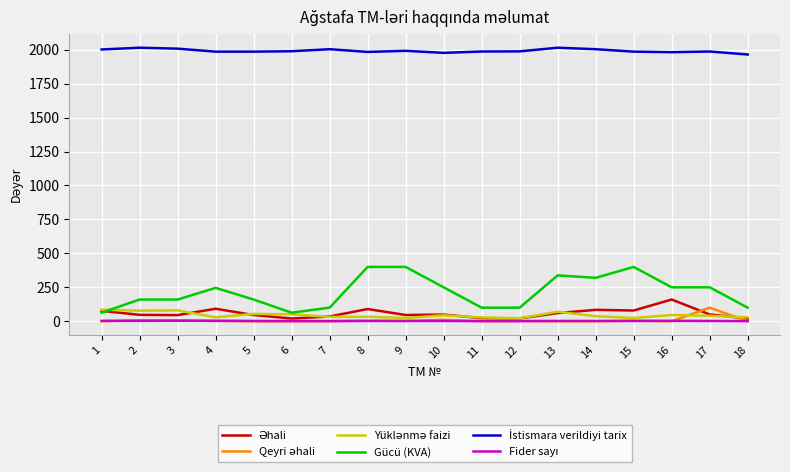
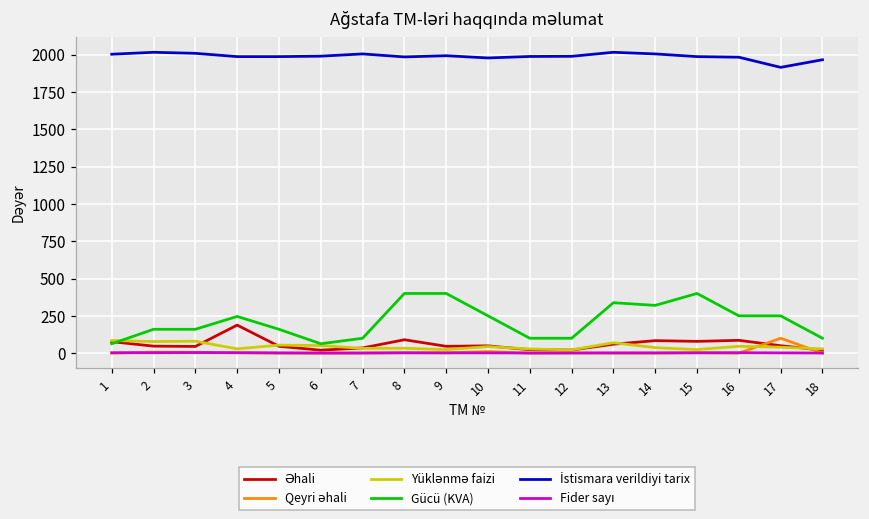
Əhali, 4: 90 -> 190
Əhali, 16: 160 -> 90
İstismara verildiyi tarix, 17: 1990 -> 1910
